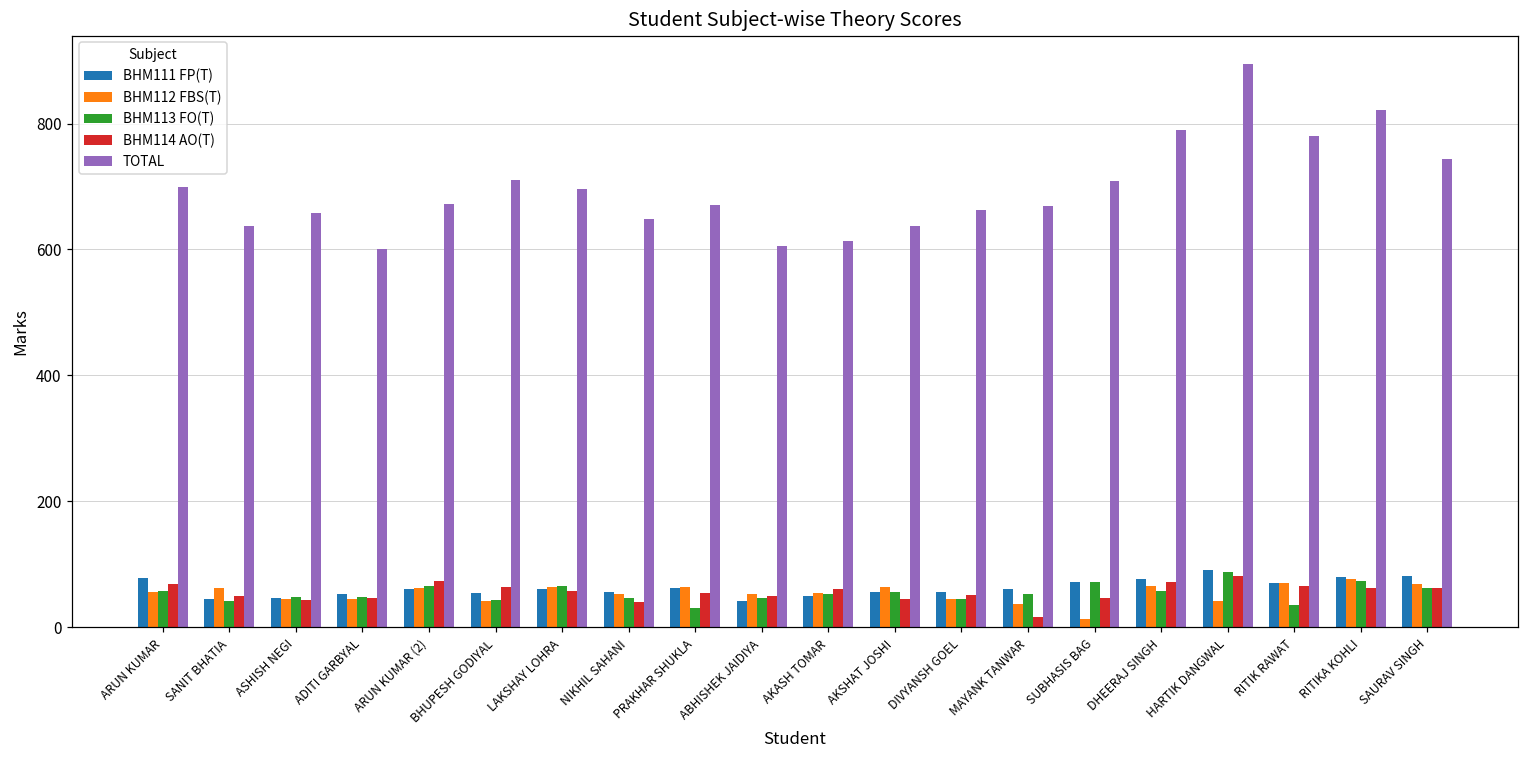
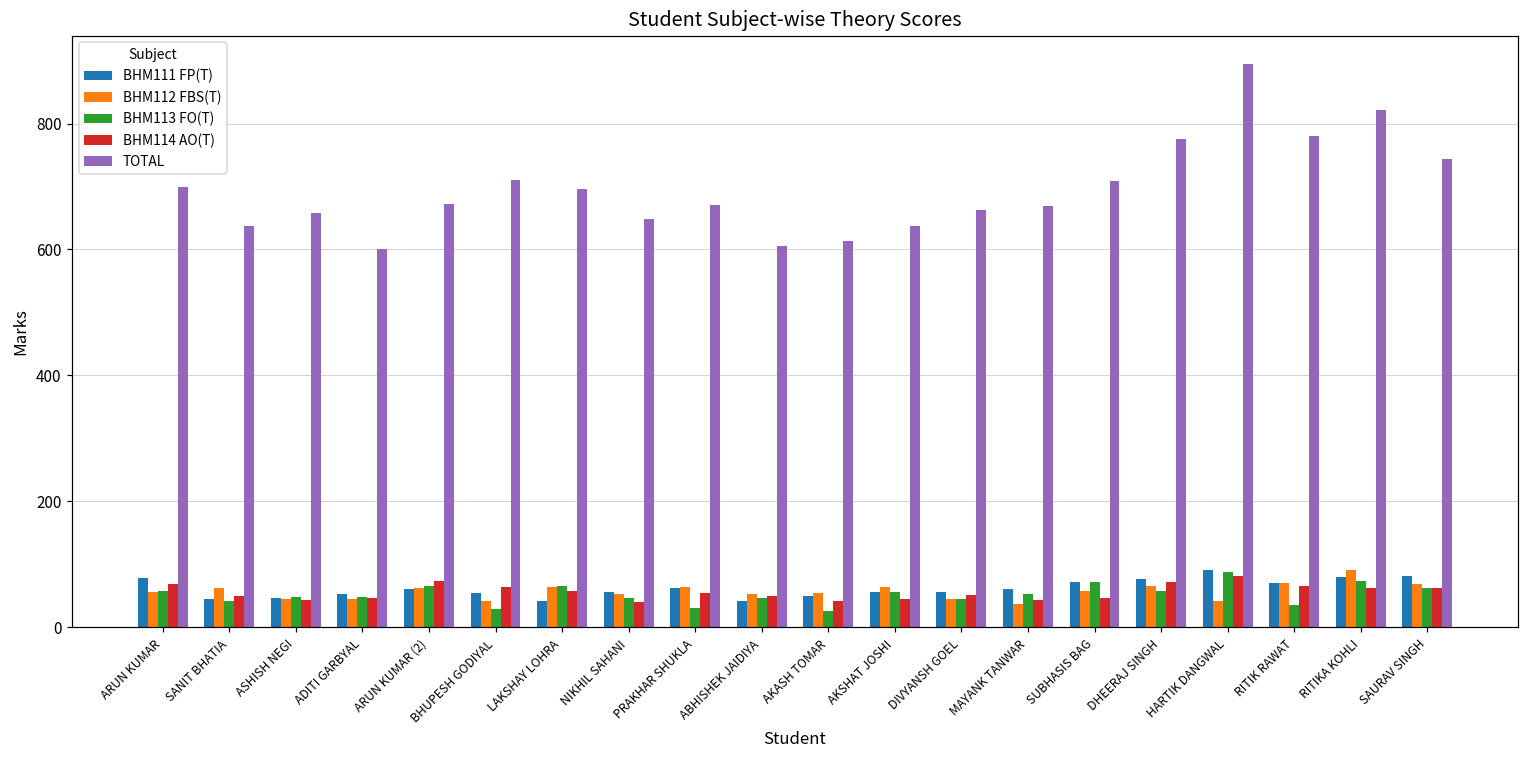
BHM113 FO(T), BHUPESH GODIYAL: 40 -> 30
BHM111 FP(T), LAKSHAY LOHRA: 60 -> 40
BHM113 FO(T), AKASH TOMAR: 50 -> 30
BHM114 AO(T), AKASH TOMAR: 60 -> 40
BHM114 AO(T), MAYANK TANWAR: 20 -> 40
BHM112 FBS(T), SUBHASIS BAG: 10 -> 60
TOTAL, DHEERAJ SINGH: 790 -> 780
BHM112 FBS(T), RITIKA KOHLI: 80 -> 90
